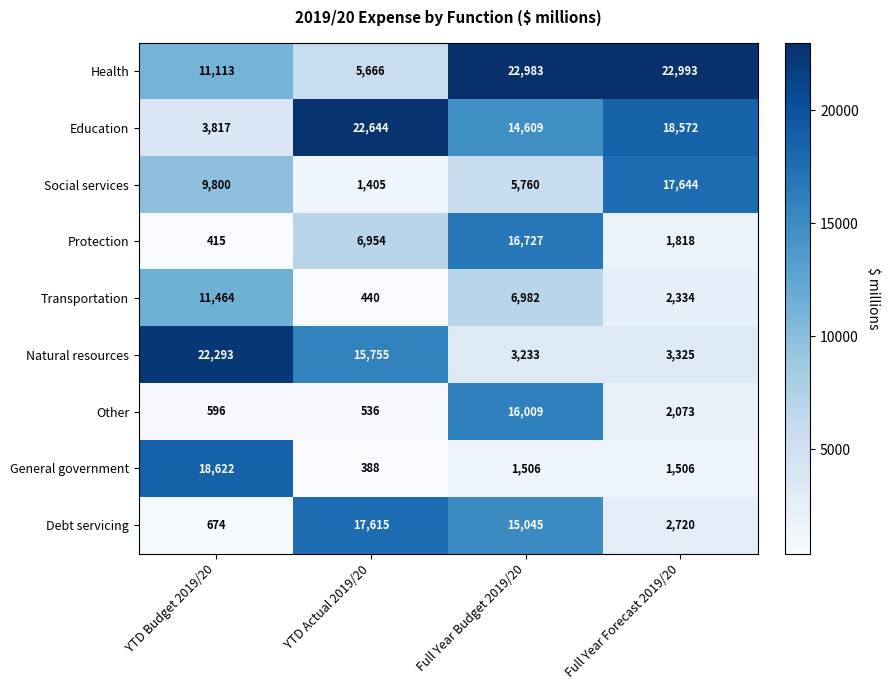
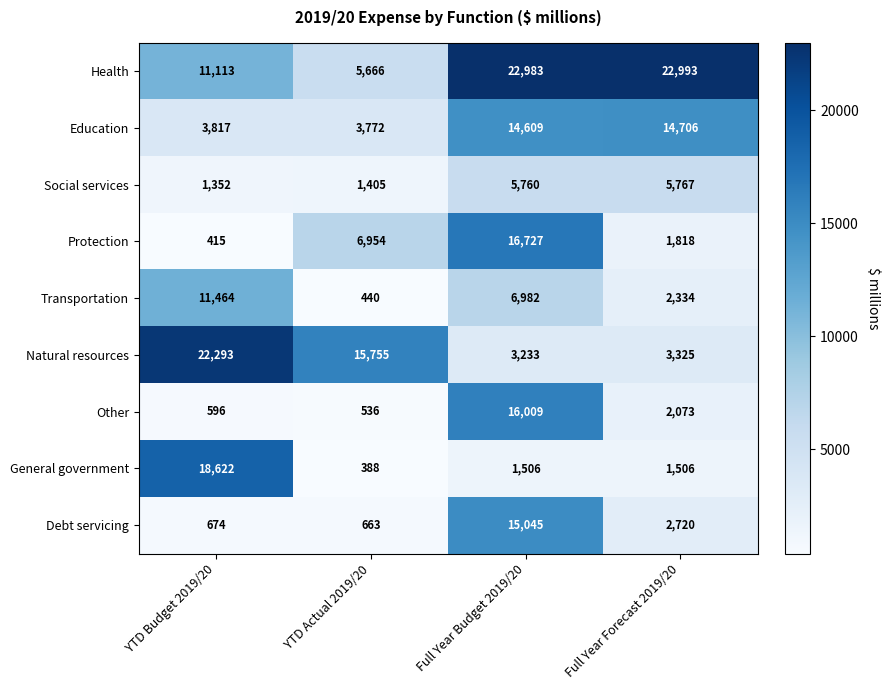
Education, YTD Actual 2019/20: 22,644 -> 3,772
Education, Full Year Forecast 2019/20: 18,572 -> 14,706
Social services, YTD Budget 2019/20: 9,800 -> 1,352
Social services, Full Year Forecast 2019/20: 17,644 -> 5,767
Debt servicing, YTD Actual 2019/20: 17,615 -> 663
